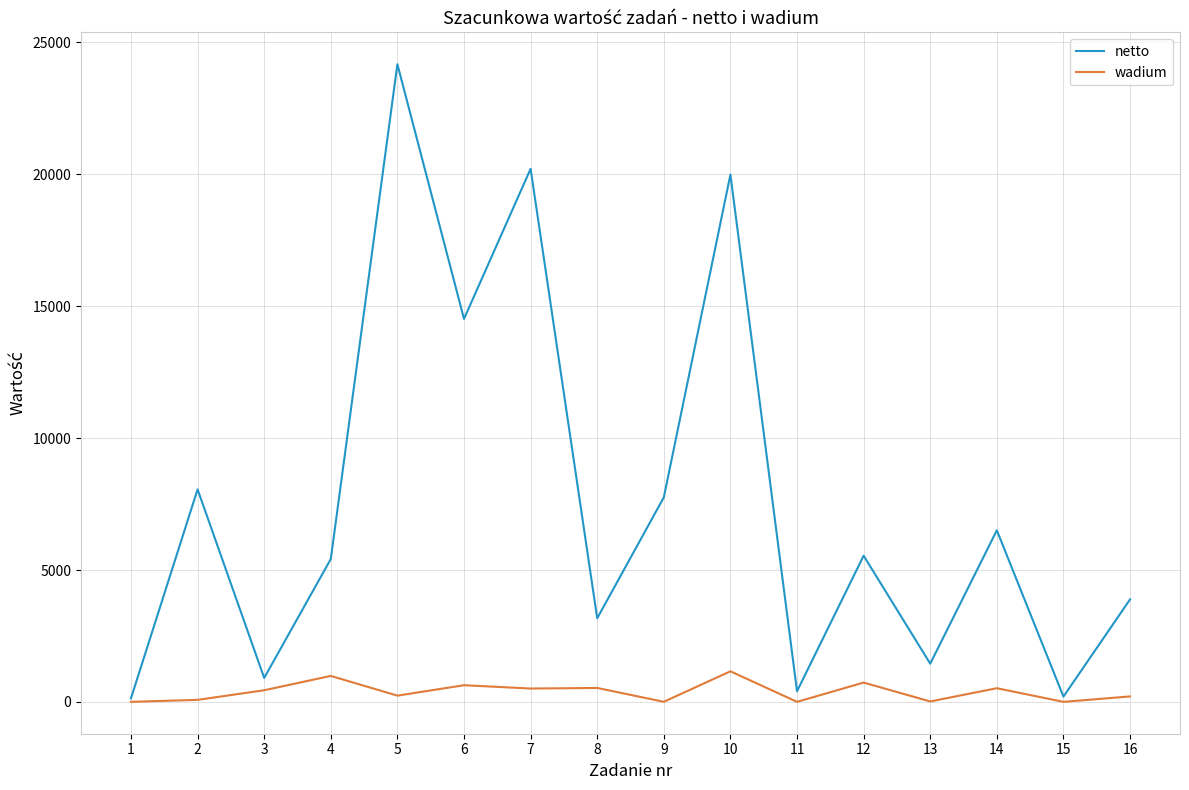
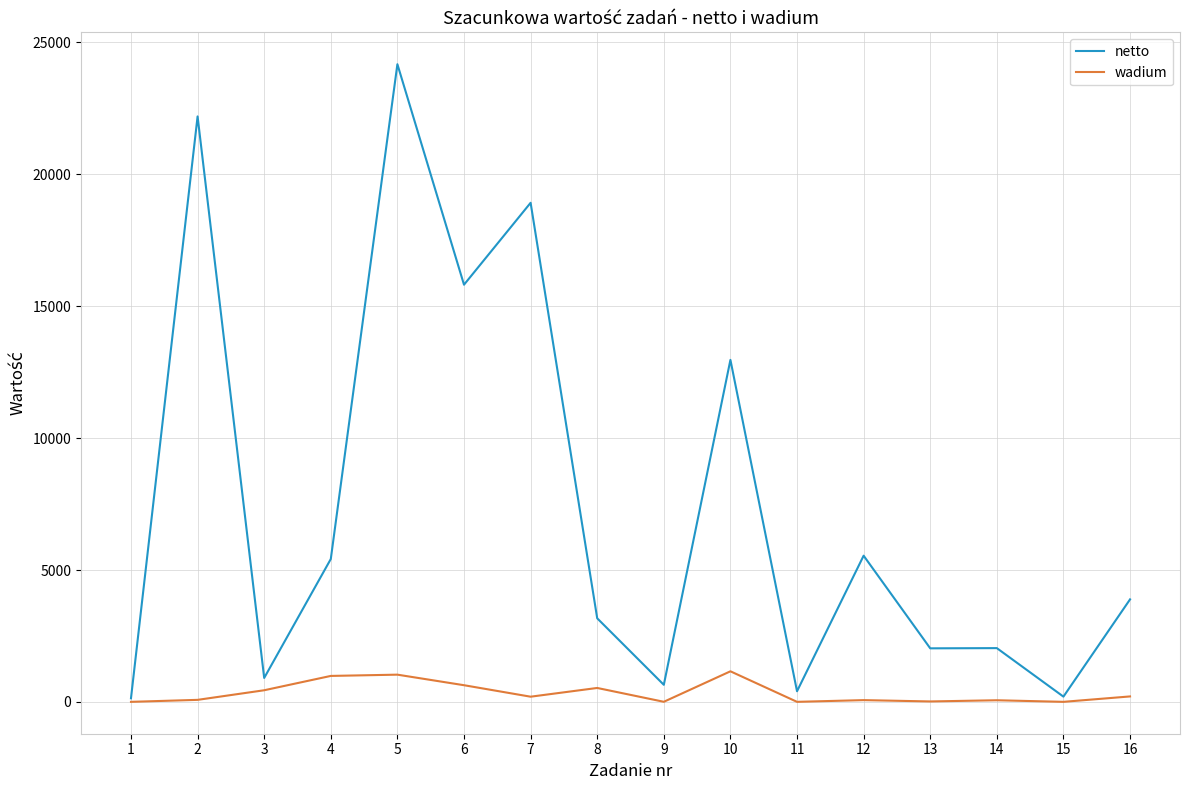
netto, 2: 8100 -> 22200
wadium, 5: 200 -> 1000
netto, 6: 14500 -> 15800
netto, 7: 20200 -> 18900
wadium, 7: 500 -> 200
netto, 9: 7800 -> 700
netto, 10: 20000 -> 13000
wadium, 12: 700 -> 100
netto, 13: 1500 -> 2000
netto, 14: 6500 -> 2000
wadium, 14: 500 -> 100
